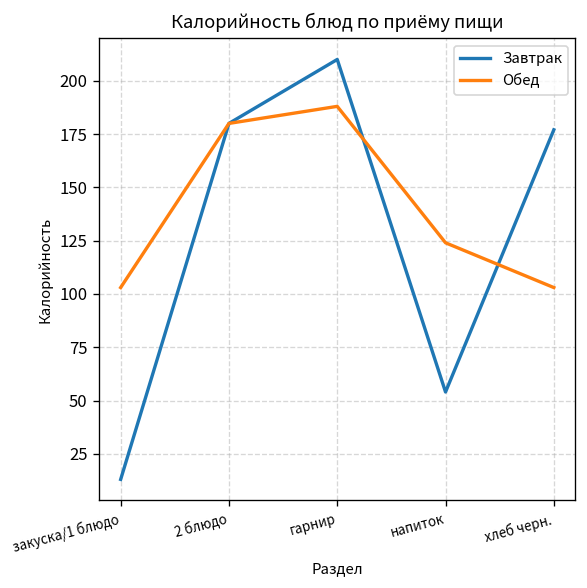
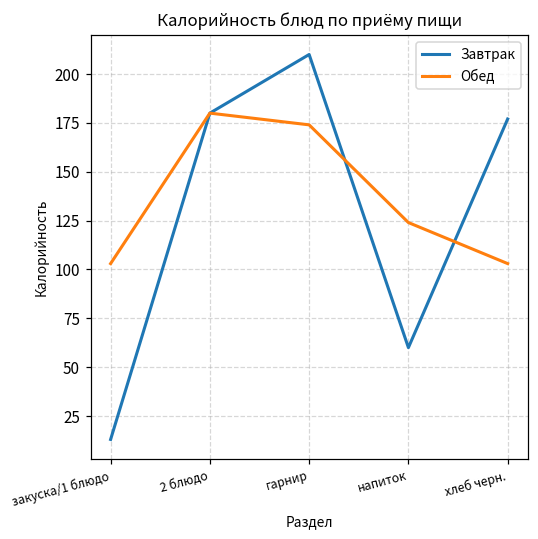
Обед, гарнир: 188 -> 174
Завтрак, напиток: 54 -> 60
